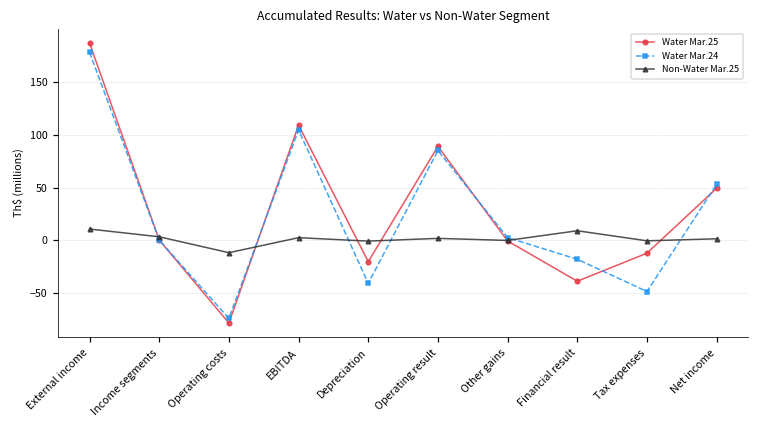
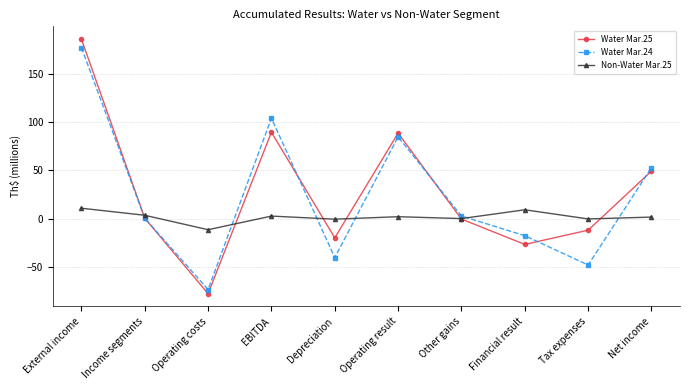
Water Mar.25, EBITDA: 110 -> 90
Water Mar.25, Financial result: -40 -> -30
